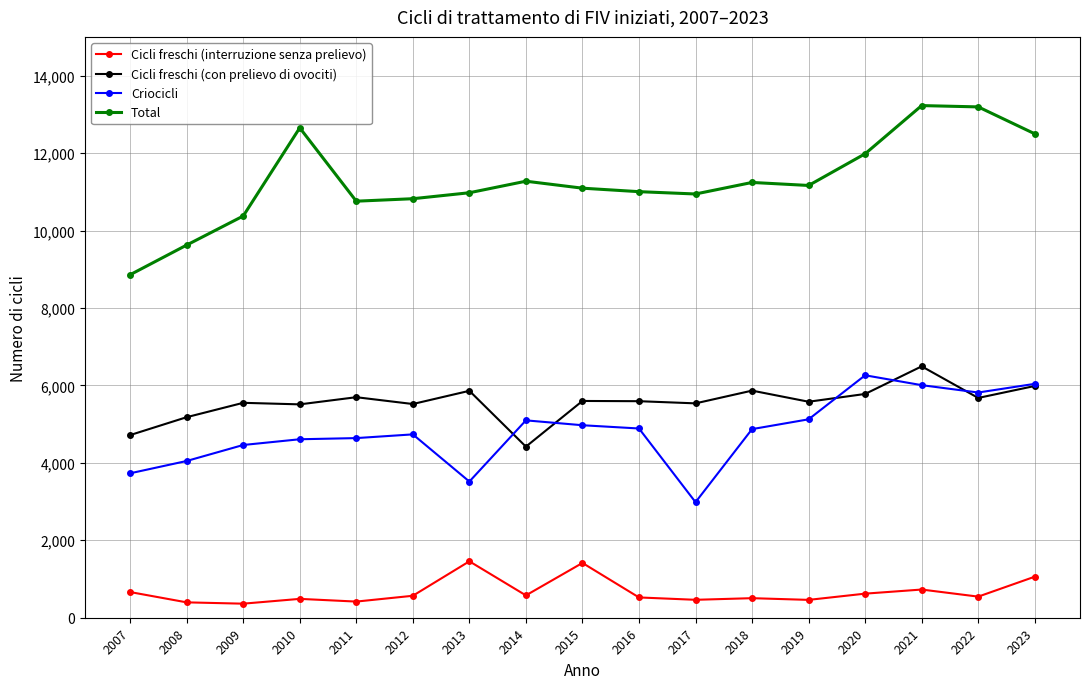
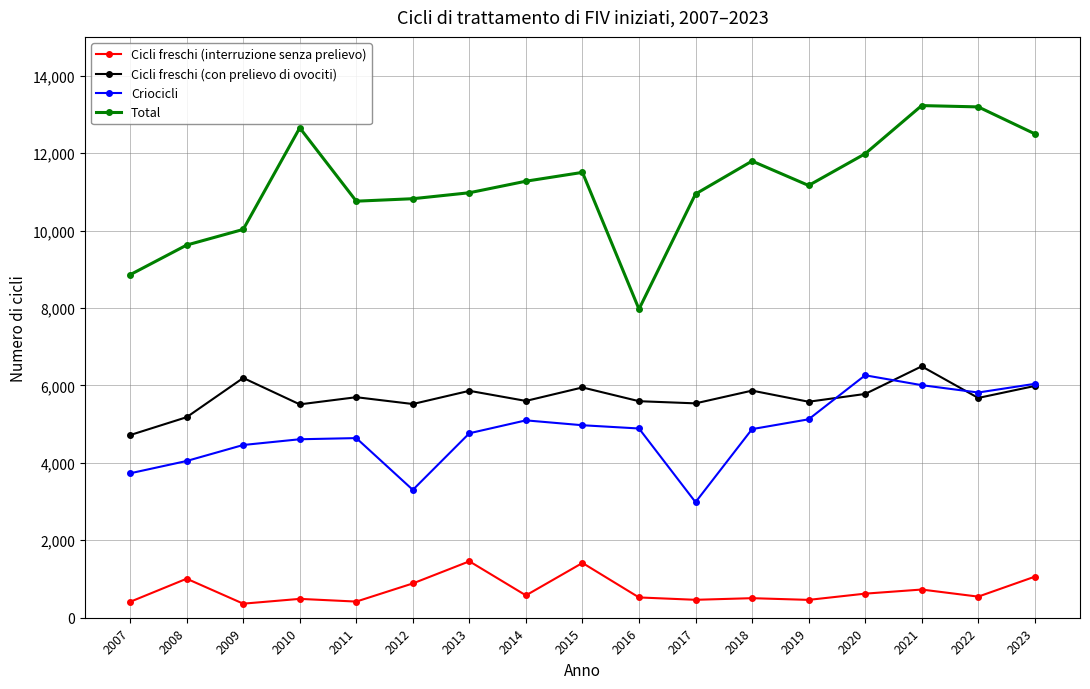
Cicli freschi (interruzione senza prelievo), 2007: 700 -> 400
Cicli freschi (interruzione senza prelievo), 2008: 400 -> 1,000
Cicli freschi (con prelievo di ovociti), 2009: 5,600 -> 6,200
Total, 2009: 10,400 -> 10,000
Cicli freschi (interruzione senza prelievo), 2012: 600 -> 900
Criocicli, 2012: 4,700 -> 3,300
Criocicli, 2013: 3,500 -> 4,800
Cicli freschi (con prelievo di ovociti), 2014: 4,400 -> 5,600
Cicli freschi (con prelievo di ovociti), 2015: 5,600 -> 5,900
Total, 2015: 11,100 -> 11,500
Total, 2016: 11,000 -> 8,000
Total, 2018: 11,200 -> 11,800
